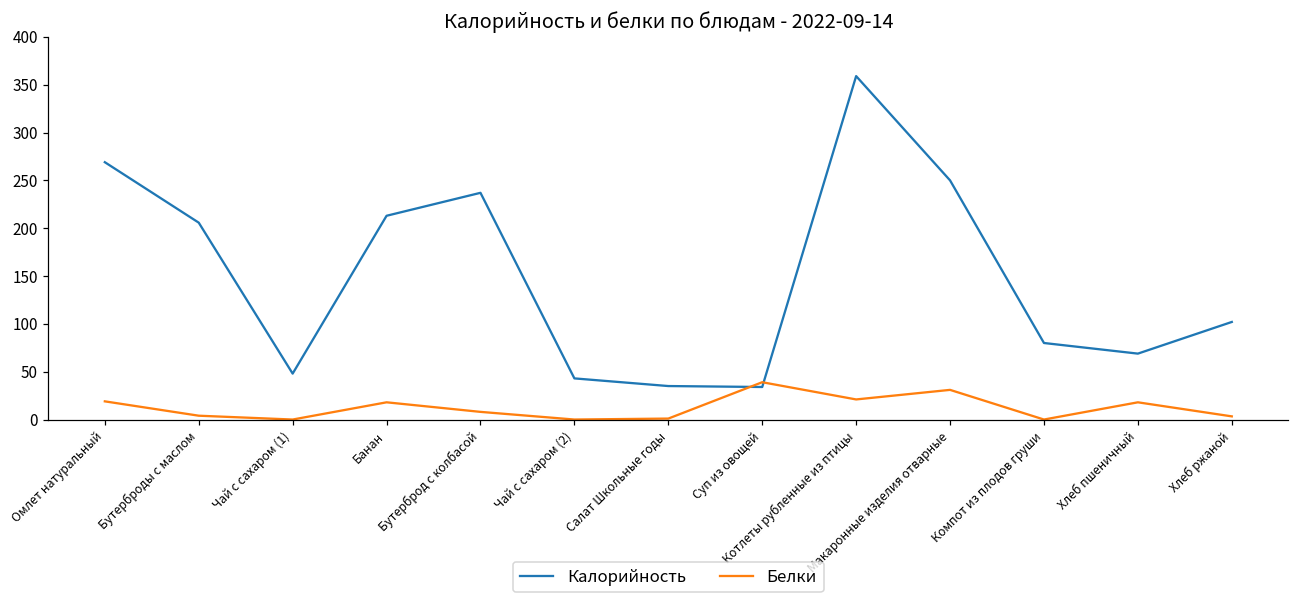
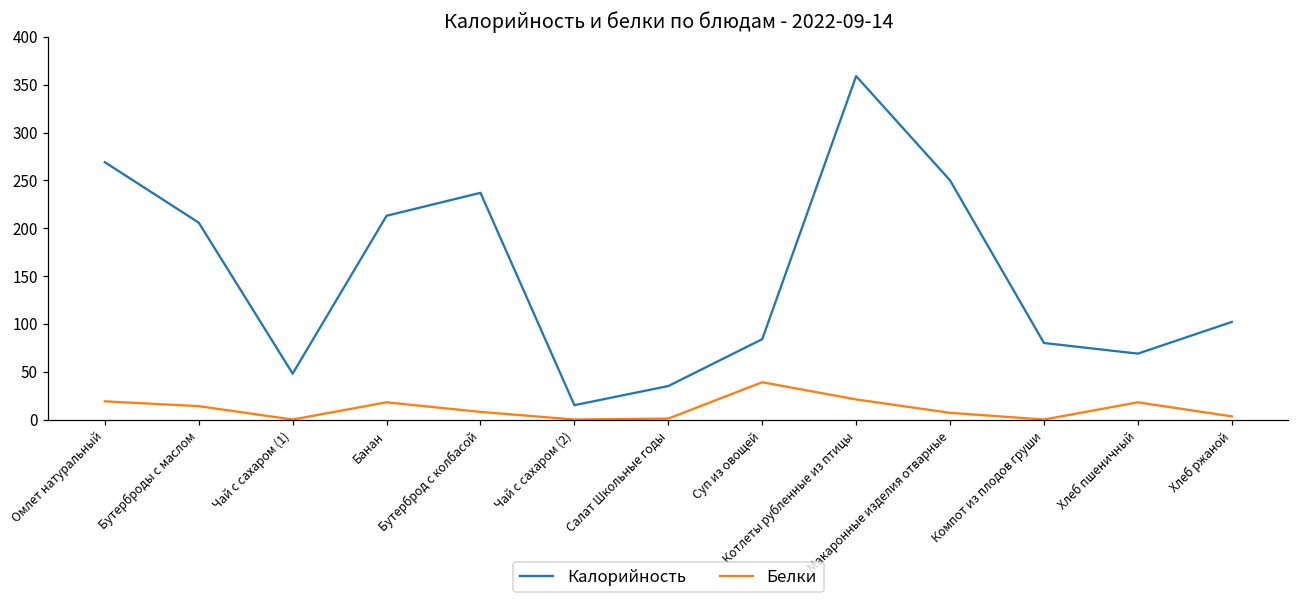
Белки, Бутерброды с маслом: 0 -> 10
Калорийность, Чай с сахаром (2): 40 -> 20
Калорийность, Суп из овощей: 30 -> 80
Белки, Макаронные изделия отварные: 30 -> 10
